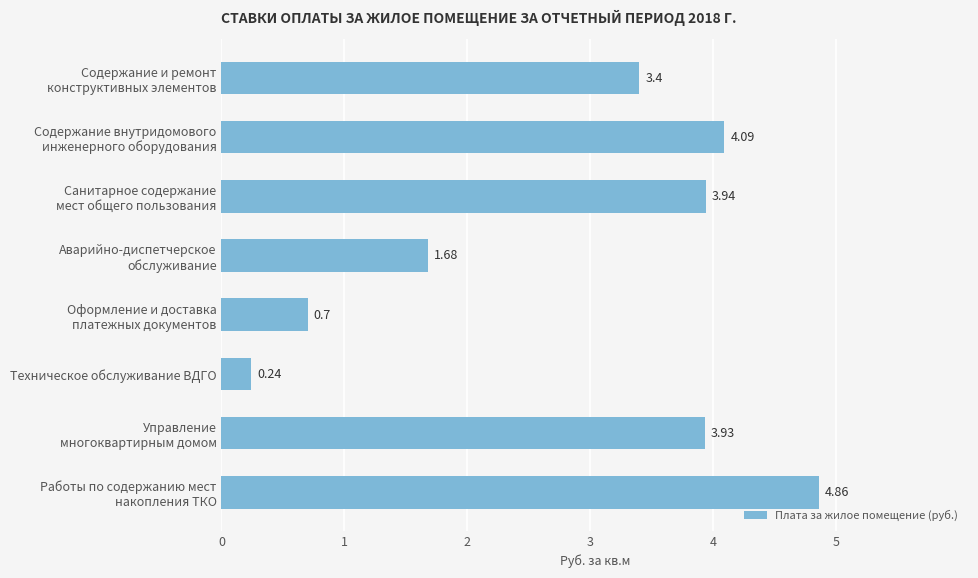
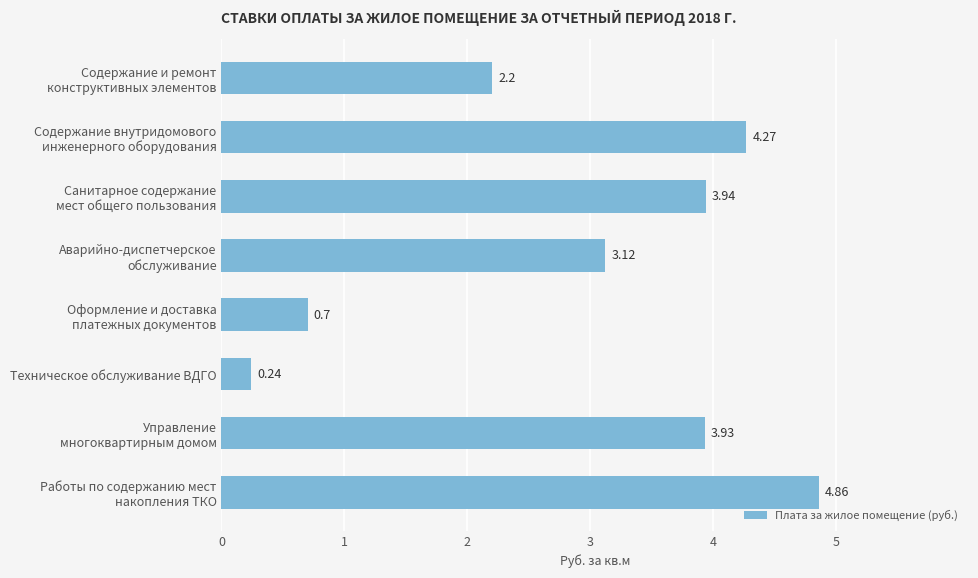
Содержание и ремонт конструктивных элементов: 3.4 -> 2.2
Содержание внутридомового инженерного оборудования: 4.09 -> 4.27
Аварийно-диспетчерское обслуживание: 1.68 -> 3.12
